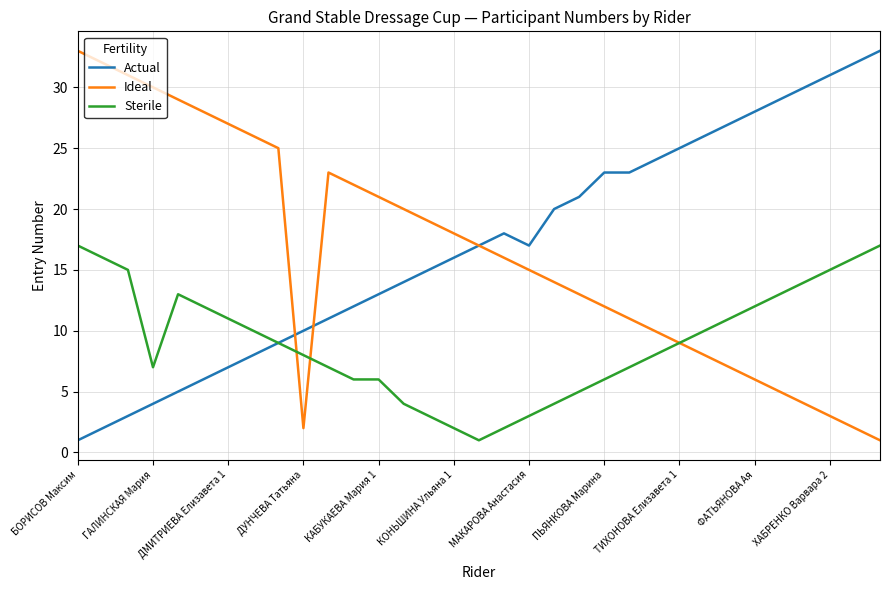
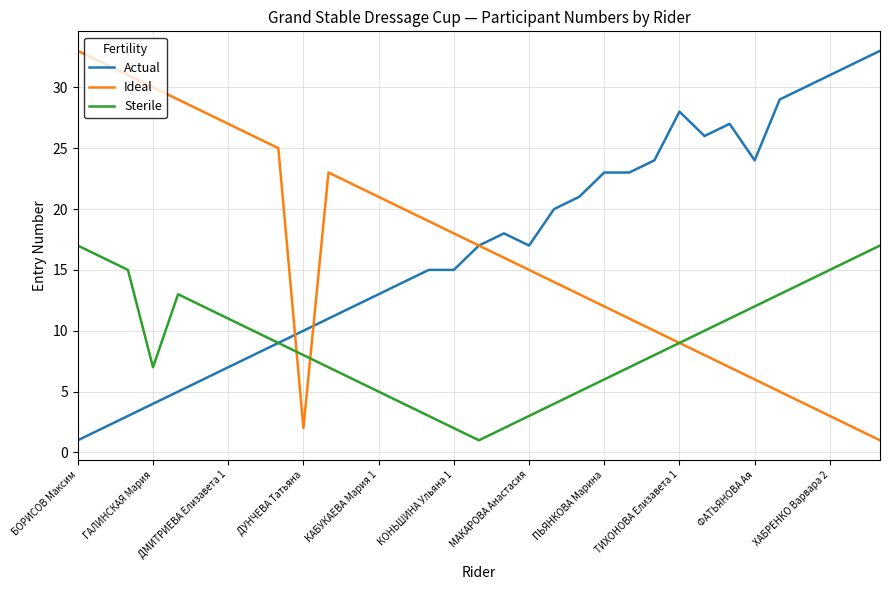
Sterile, КАБУКАЕВА Мария 1: 6 -> 5
Actual, КОНЬШИНА Ульяна 1: 16 -> 15
Actual, ТИХОНОВА Елизавета 1: 25 -> 28
Actual, ФАТЬЯНОВА Ая: 28 -> 24
